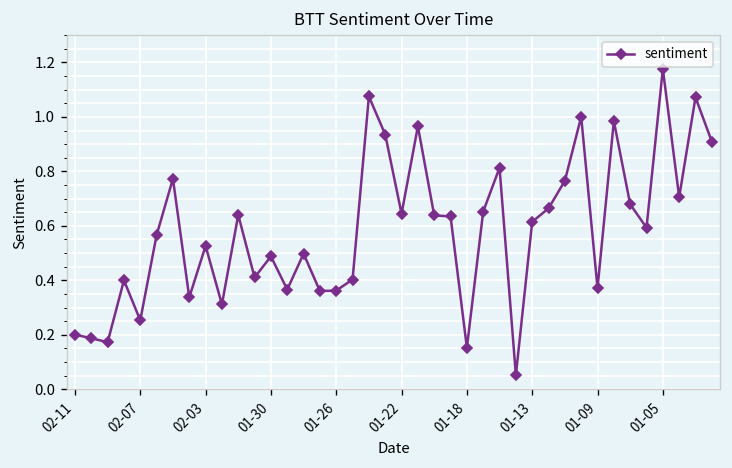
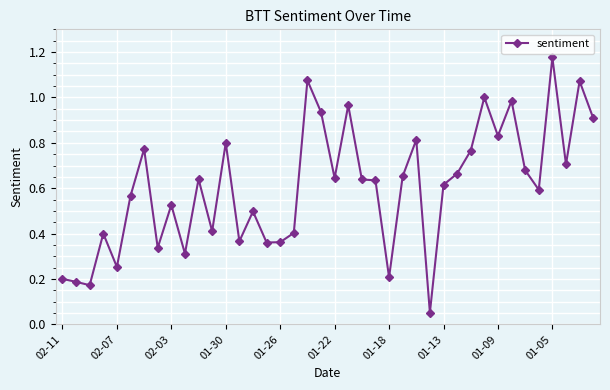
01-30: 0.49 -> 0.80
01-18: 0.15 -> 0.21
01-09: 0.37 -> 0.83
